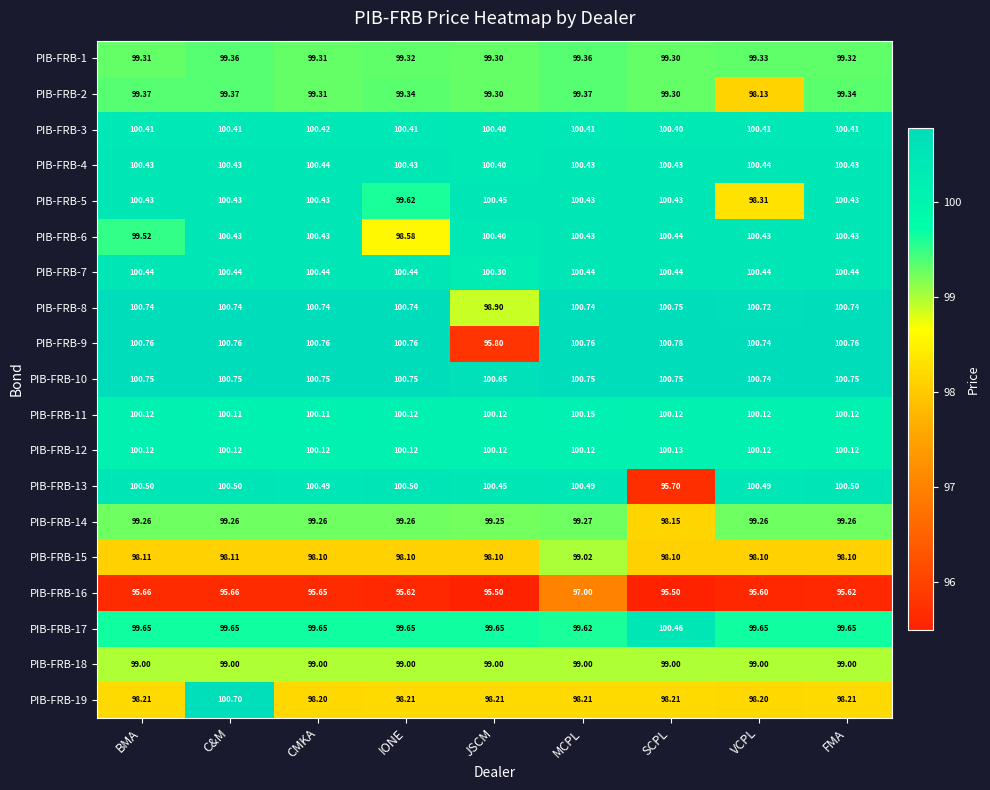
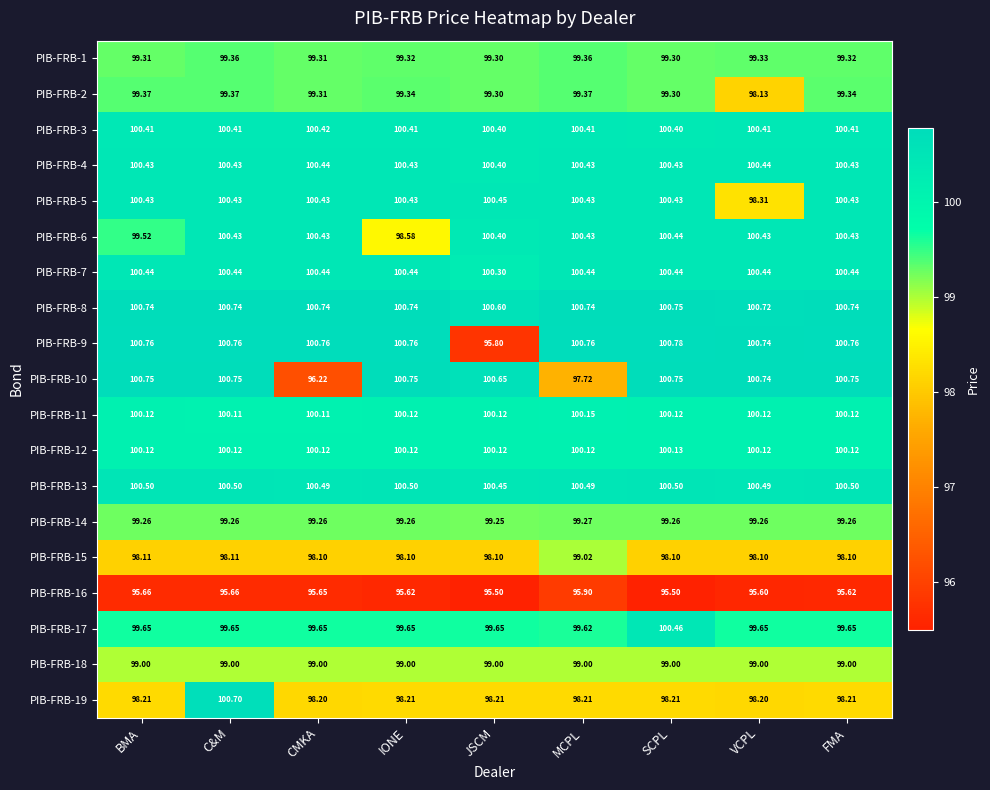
PIB-FRB-5, IONE: 99.62 -> 100.43
PIB-FRB-8, JSCM: 98.90 -> 100.60
PIB-FRB-10, CMKA: 100.75 -> 96.22
PIB-FRB-10, MCPL: 100.75 -> 97.72
PIB-FRB-13, SCPL: 95.70 -> 100.50
PIB-FRB-14, SCPL: 98.15 -> 99.26
PIB-FRB-16, MCPL: 97.00 -> 95.90
